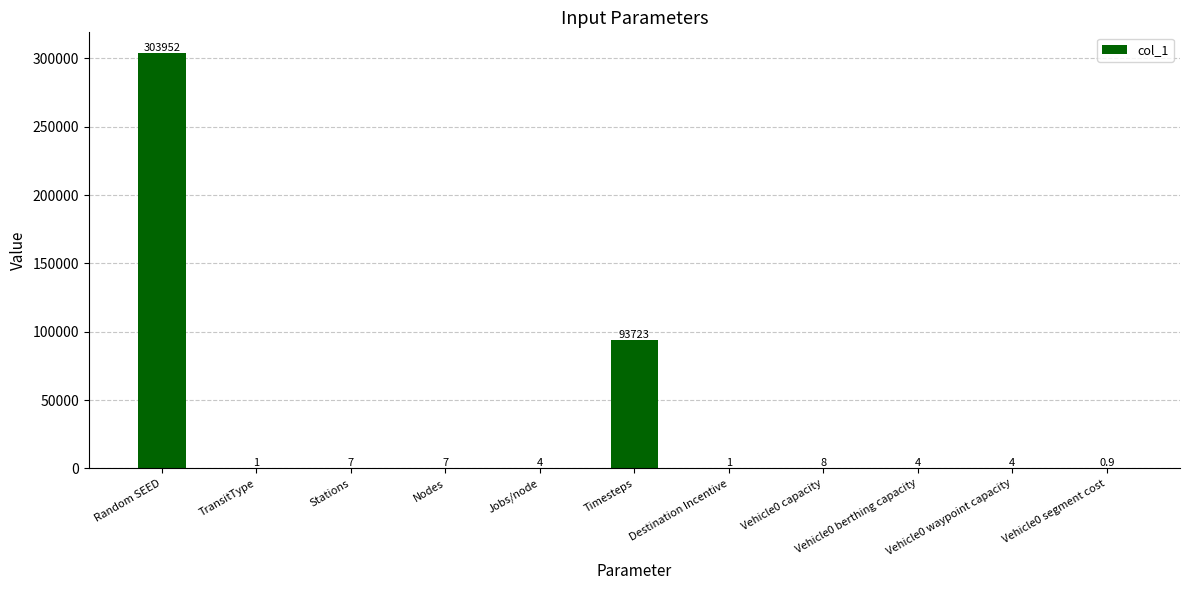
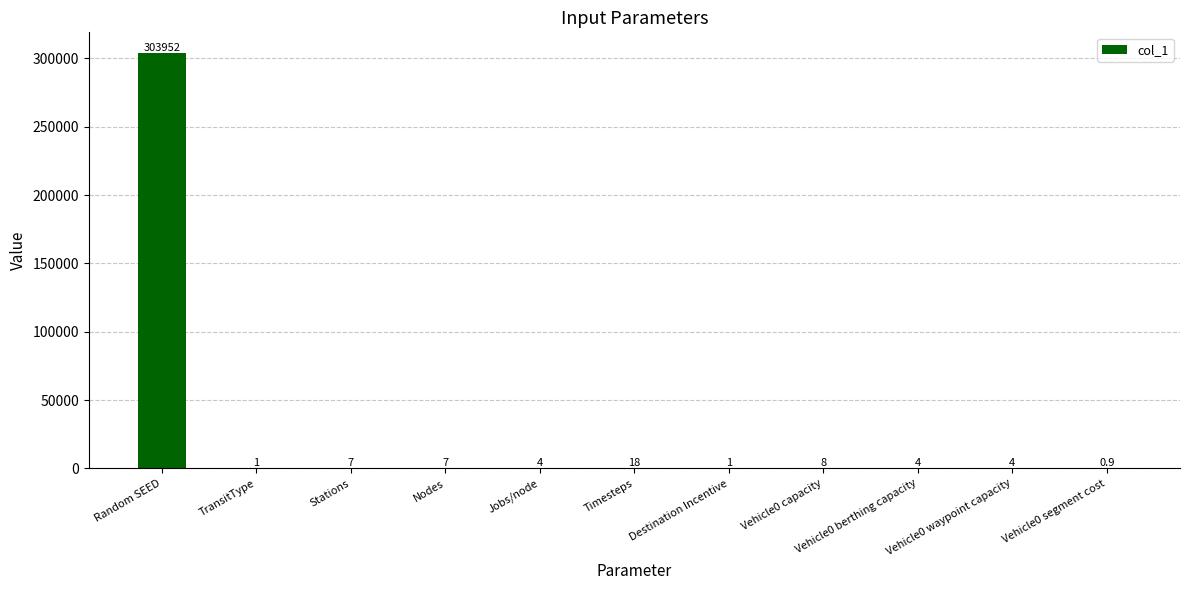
Timesteps: 93723 -> 18
